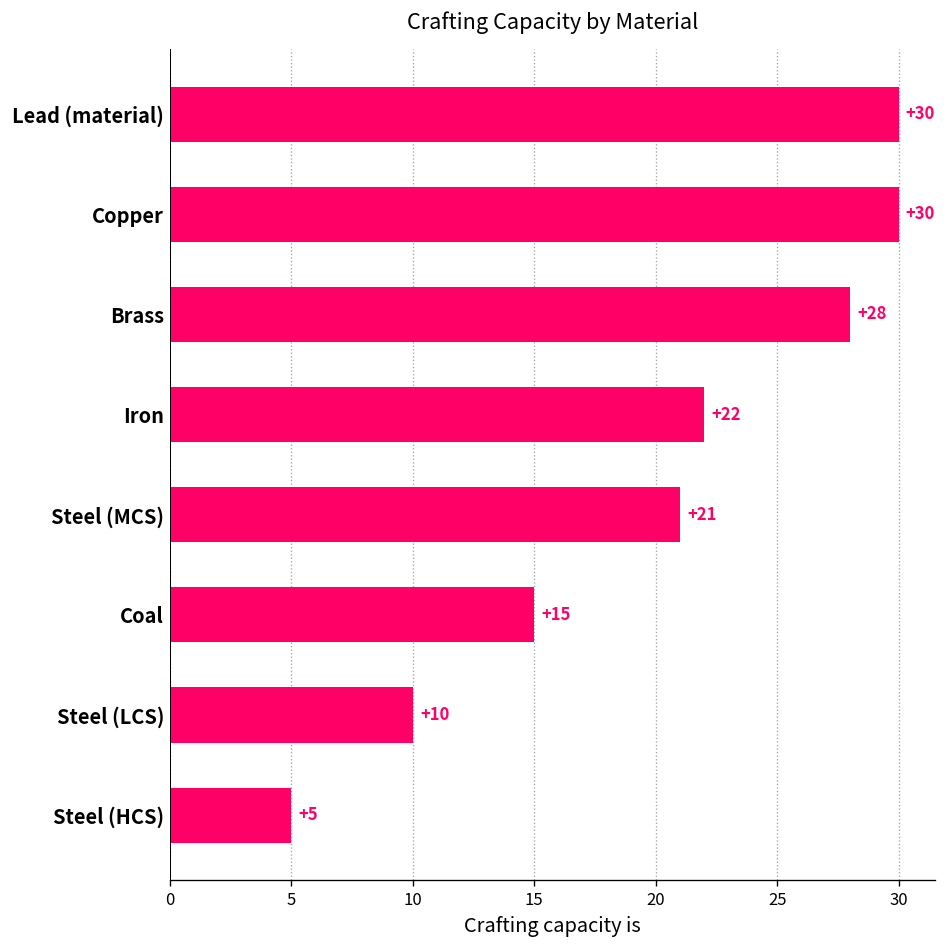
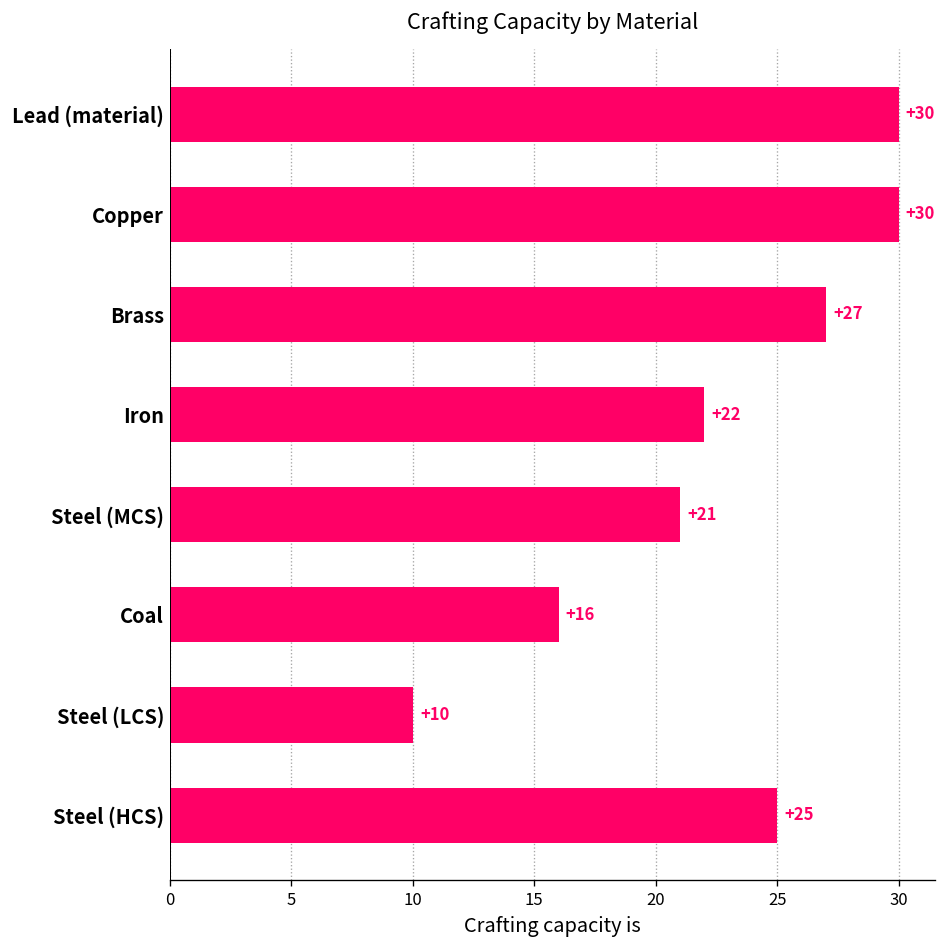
Brass: +28 -> +27
Coal: +15 -> +16
Steel (HCS): +5 -> +25
